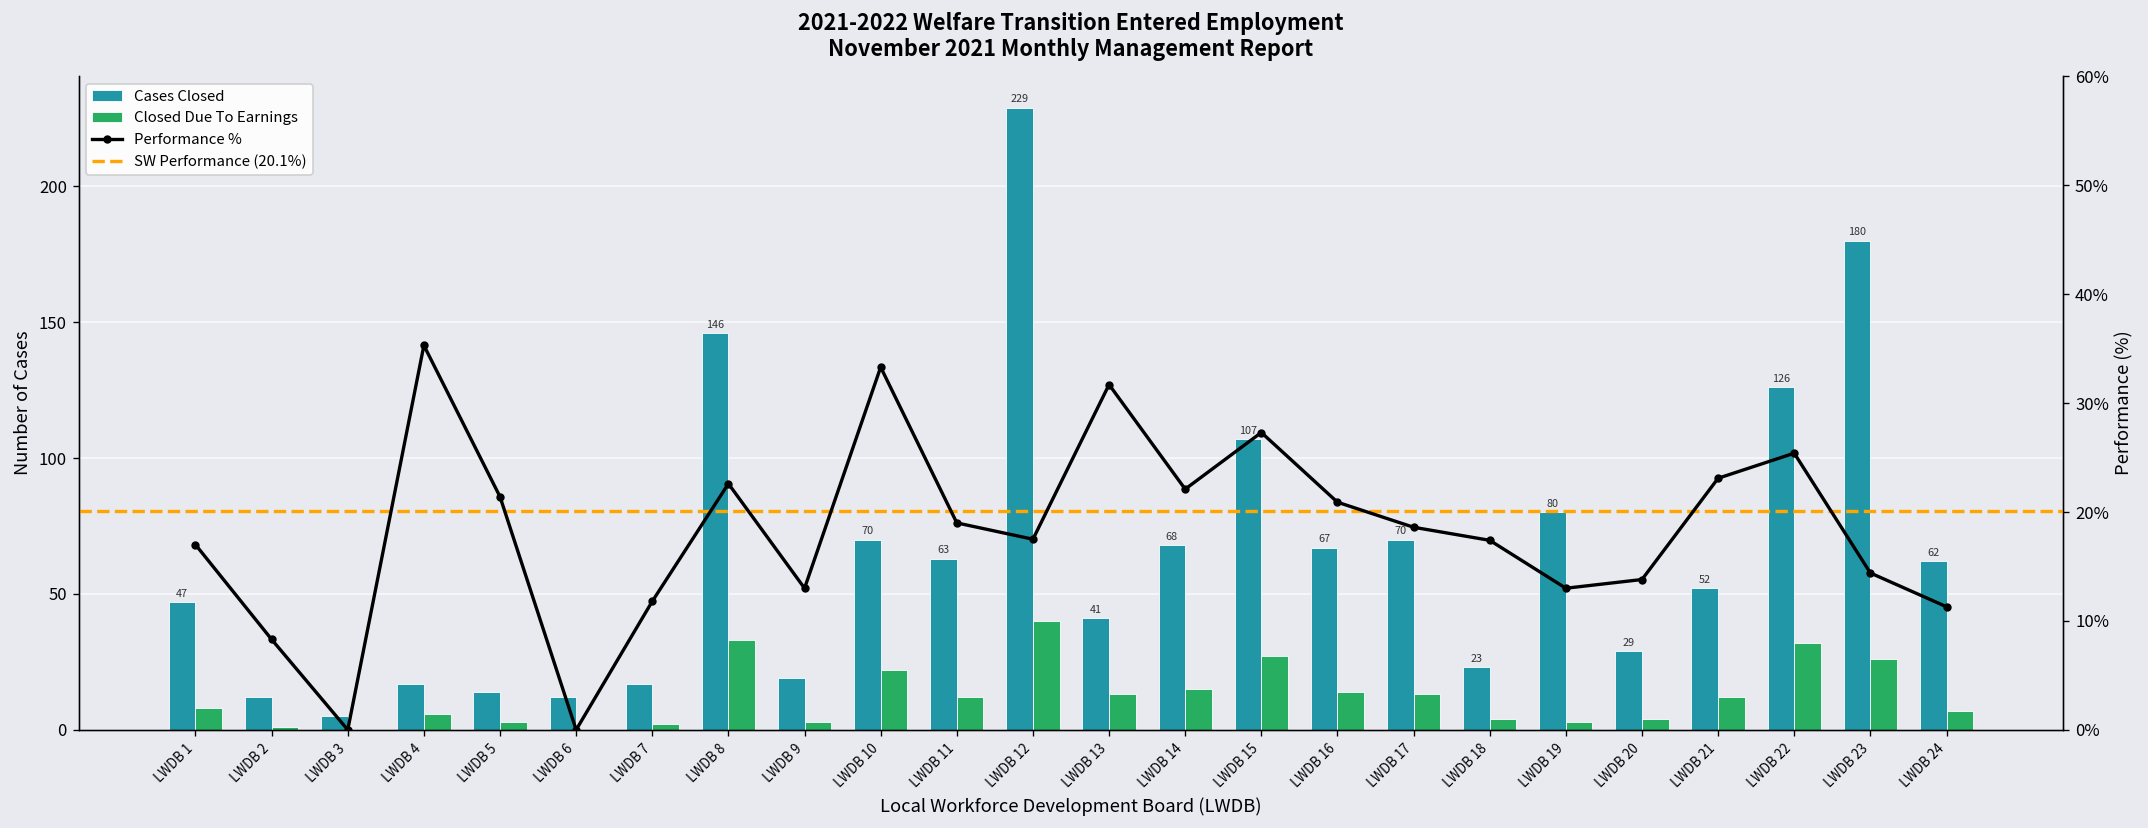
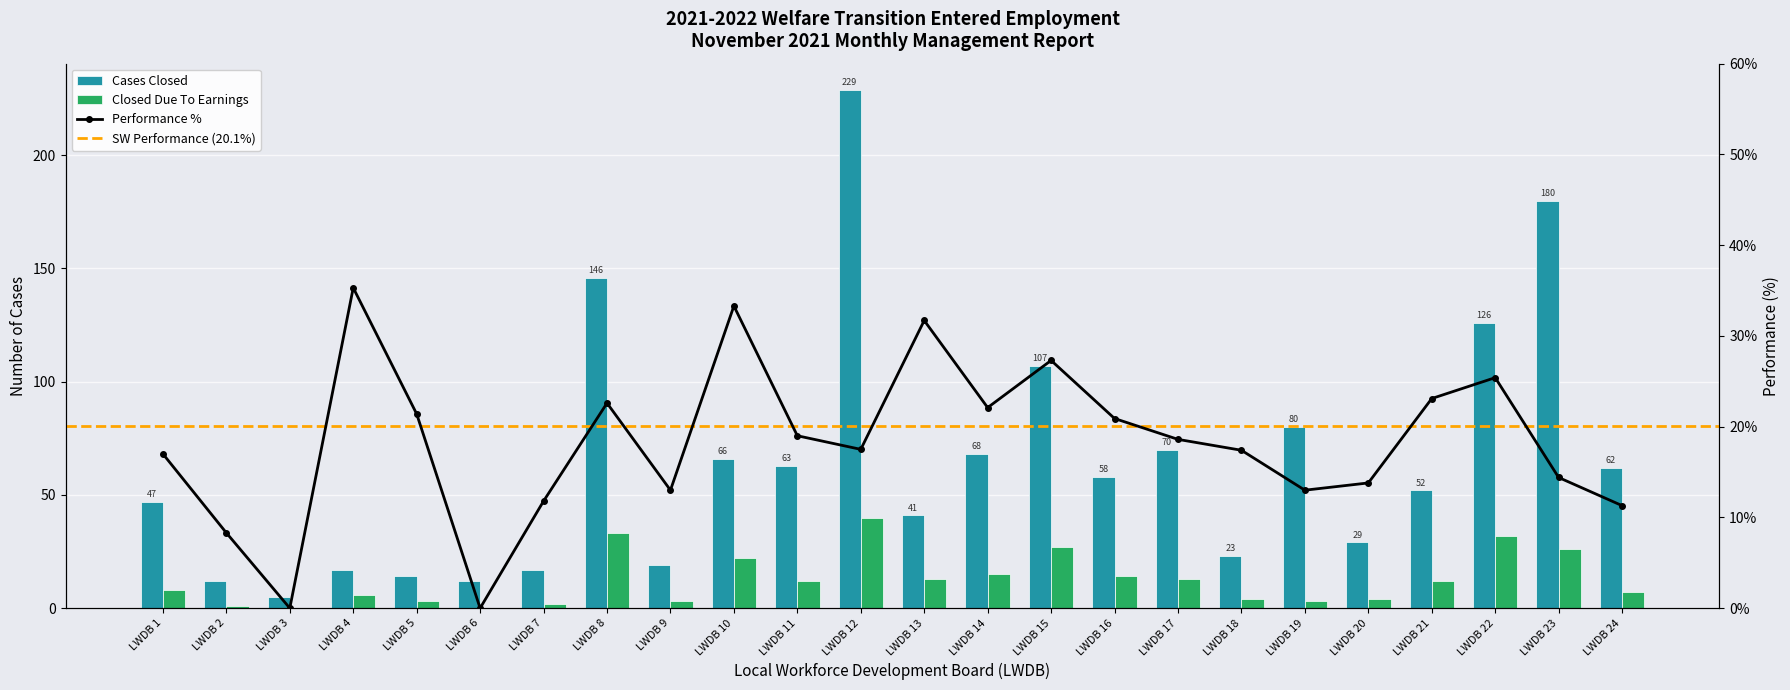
Cases Closed, LWDB 10: 70 -> 66
Cases Closed, LWDB 16: 67 -> 58
